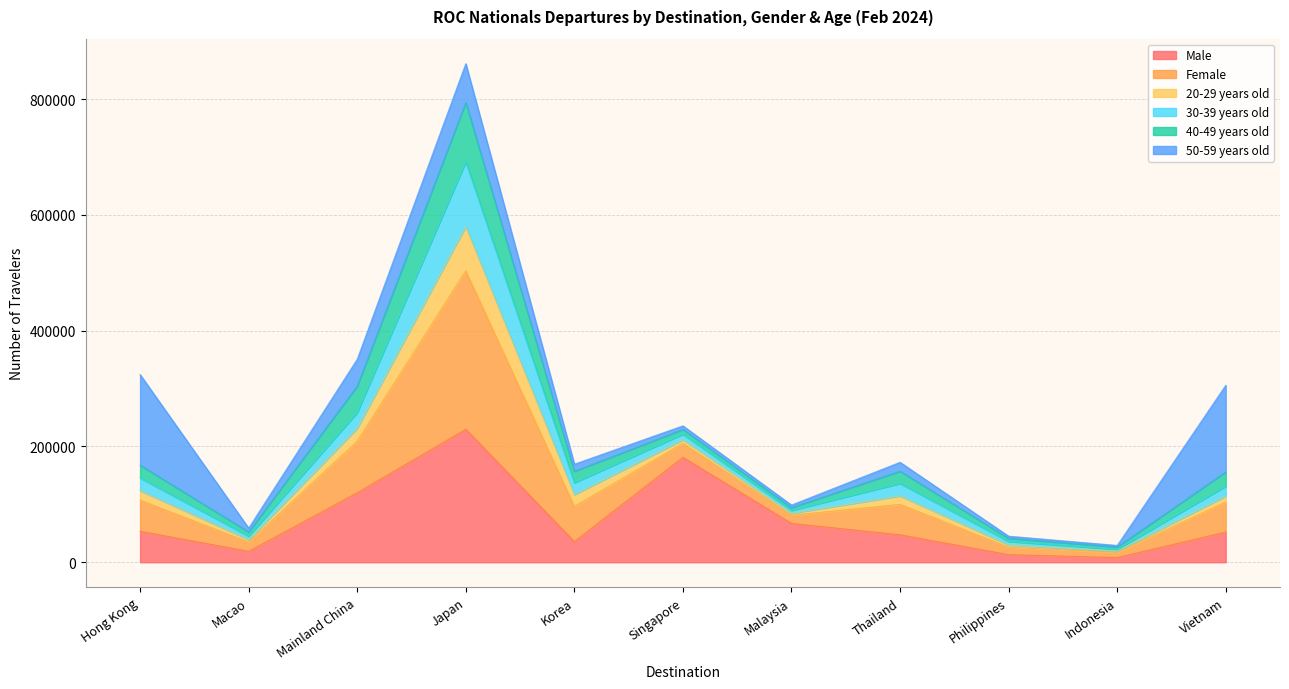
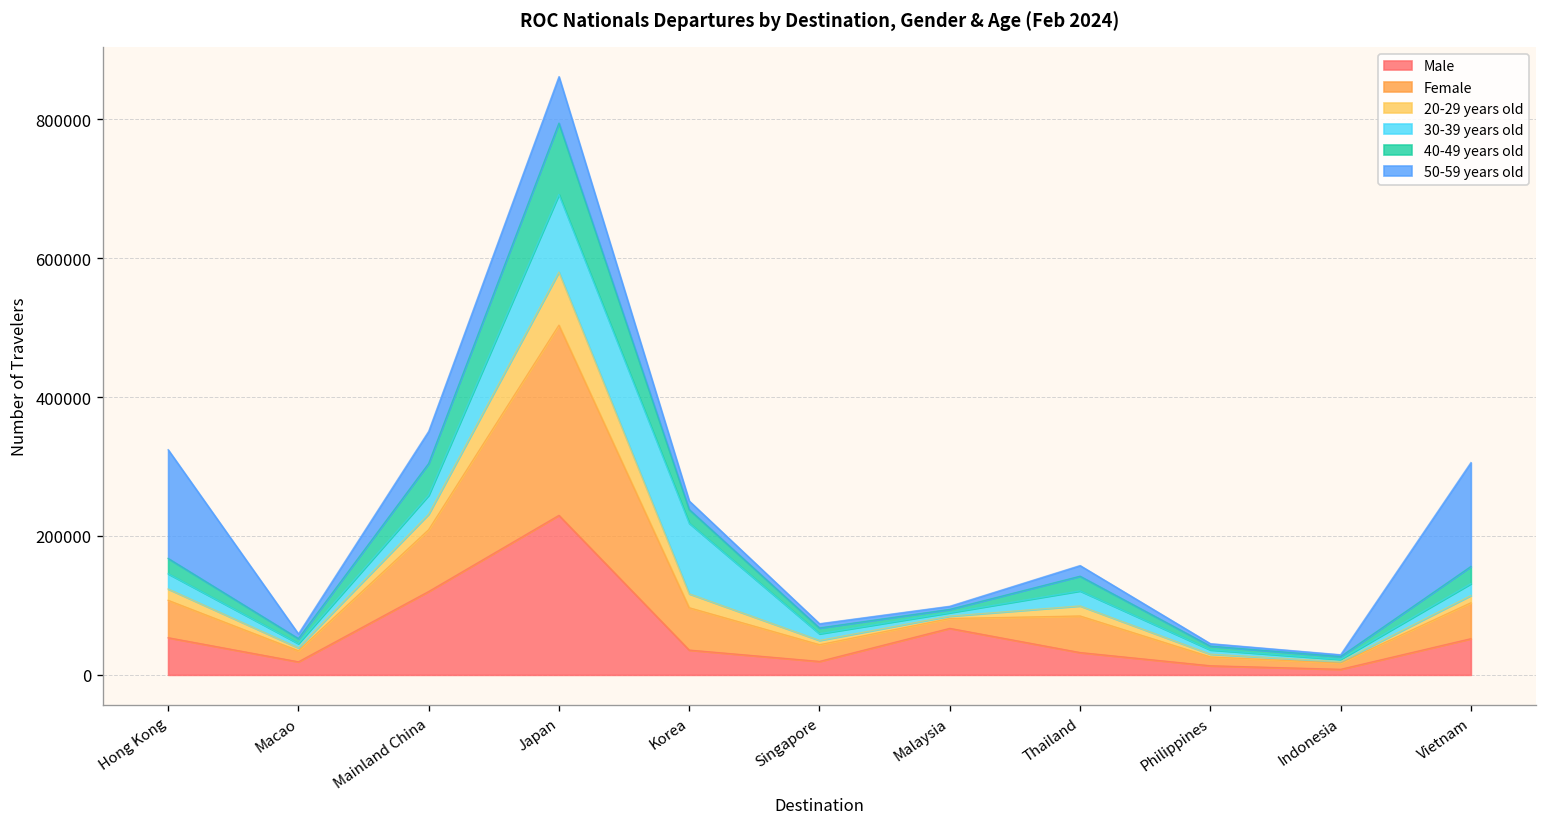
30-39 years old, Korea: 20000 -> 100000
Male, Singapore: 180000 -> 20000
Male, Thailand: 50000 -> 30000
